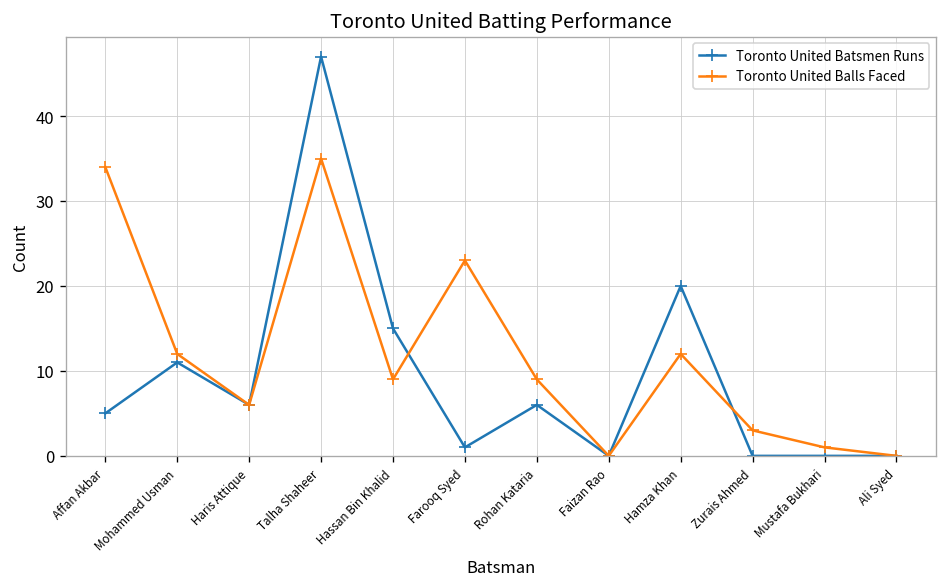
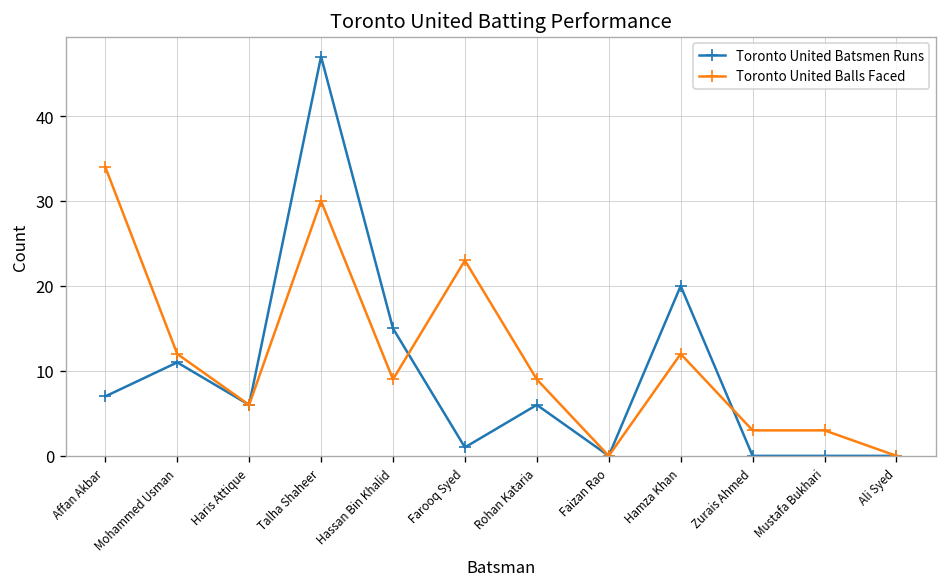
Toronto United Batsmen Runs, Affan Akbar: 5 -> 7
Toronto United Balls Faced, Talha Shaheer: 35 -> 30
Toronto United Balls Faced, Mustafa Bukhari: 1 -> 3
